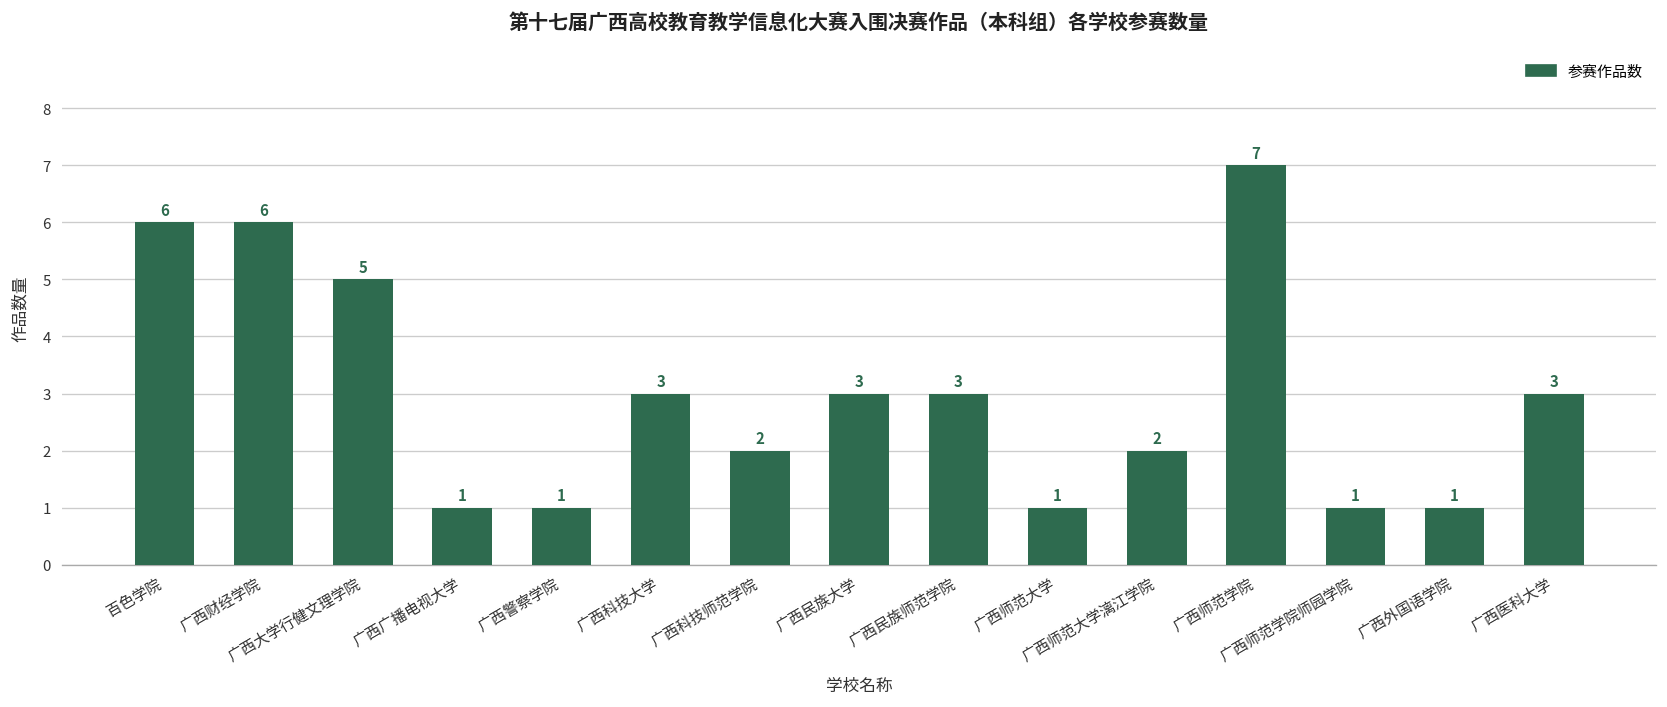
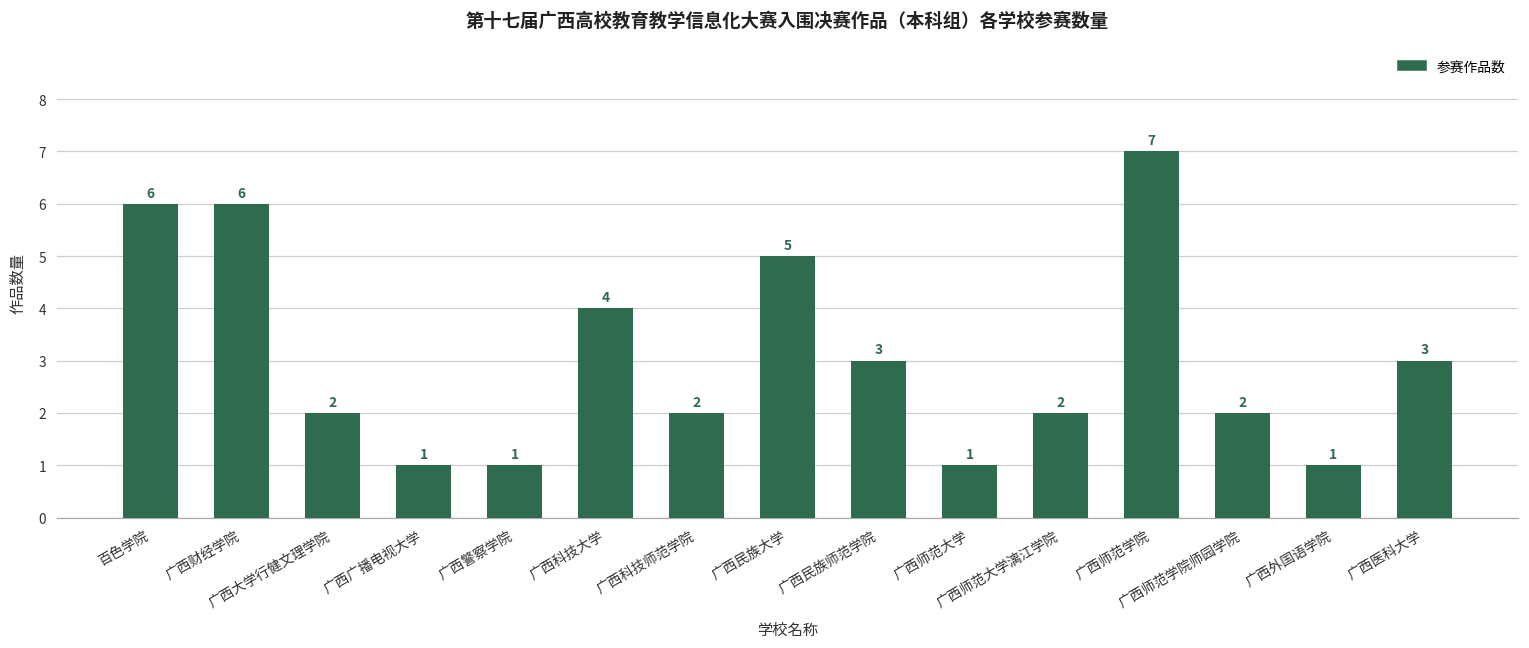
广西大学行健文理学院: 5 -> 2
广西科技大学: 3 -> 4
广西民族大学: 3 -> 5
广西师范学院师园学院: 1 -> 2
